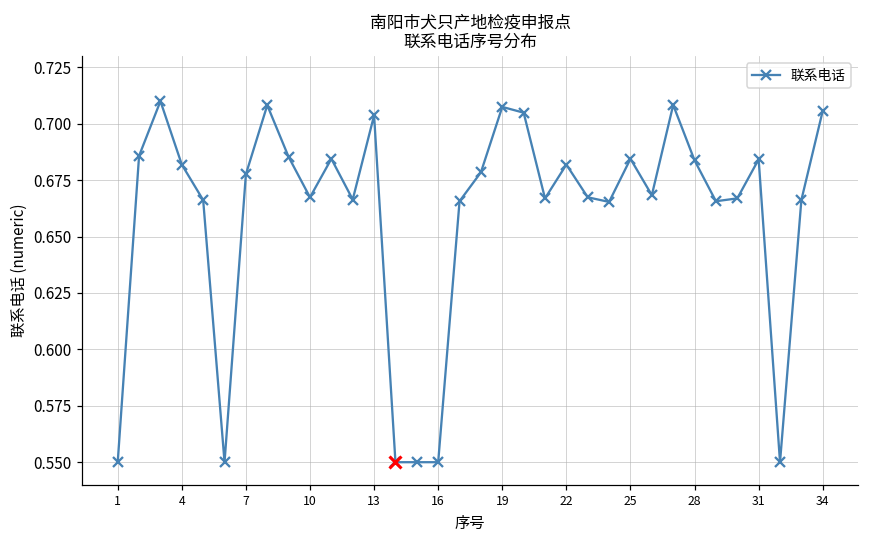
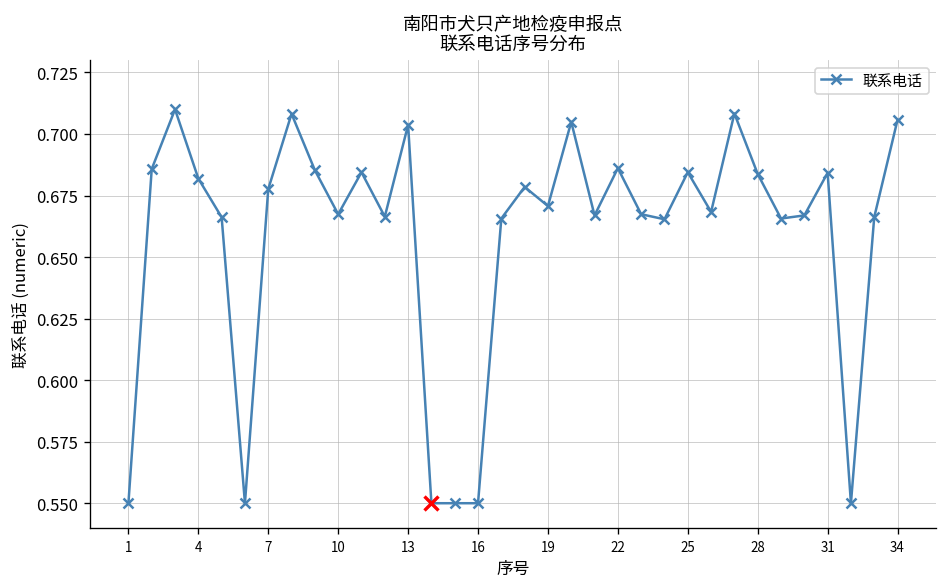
联系电话, 19: 0.707 -> 0.671
联系电话, 22: 0.682 -> 0.686
